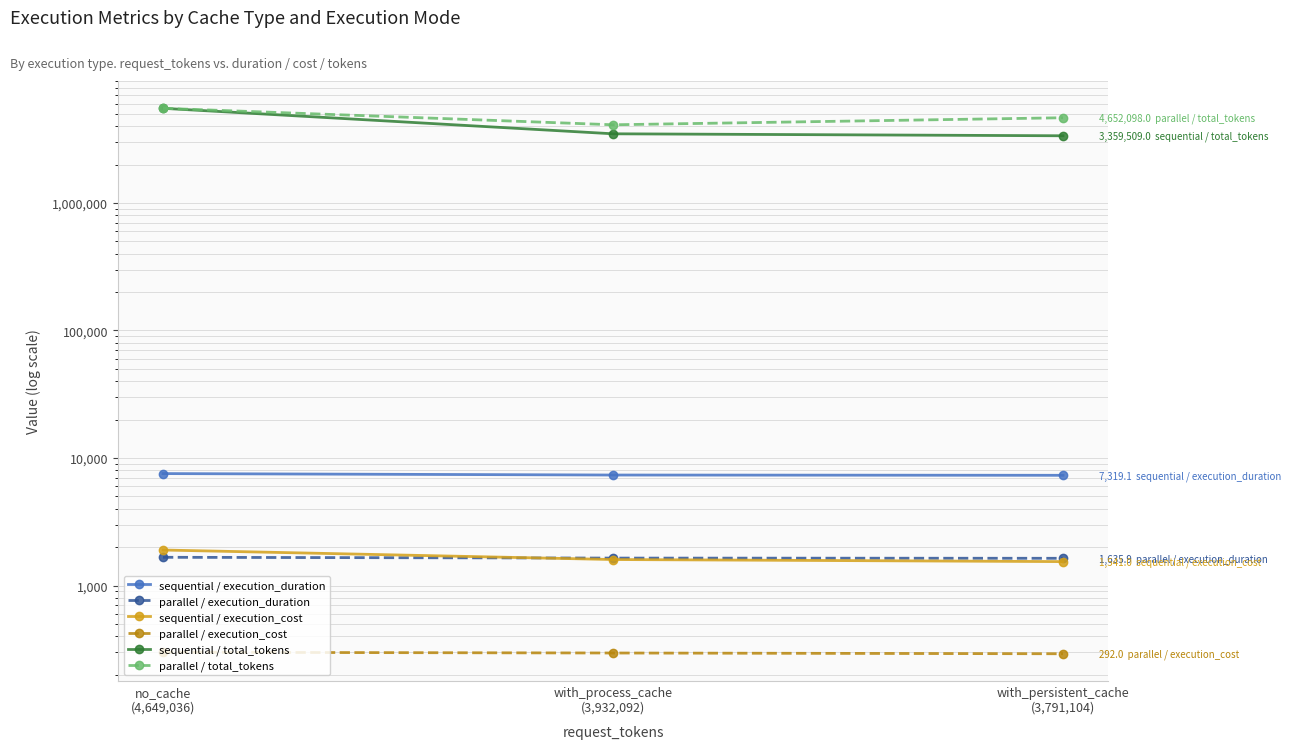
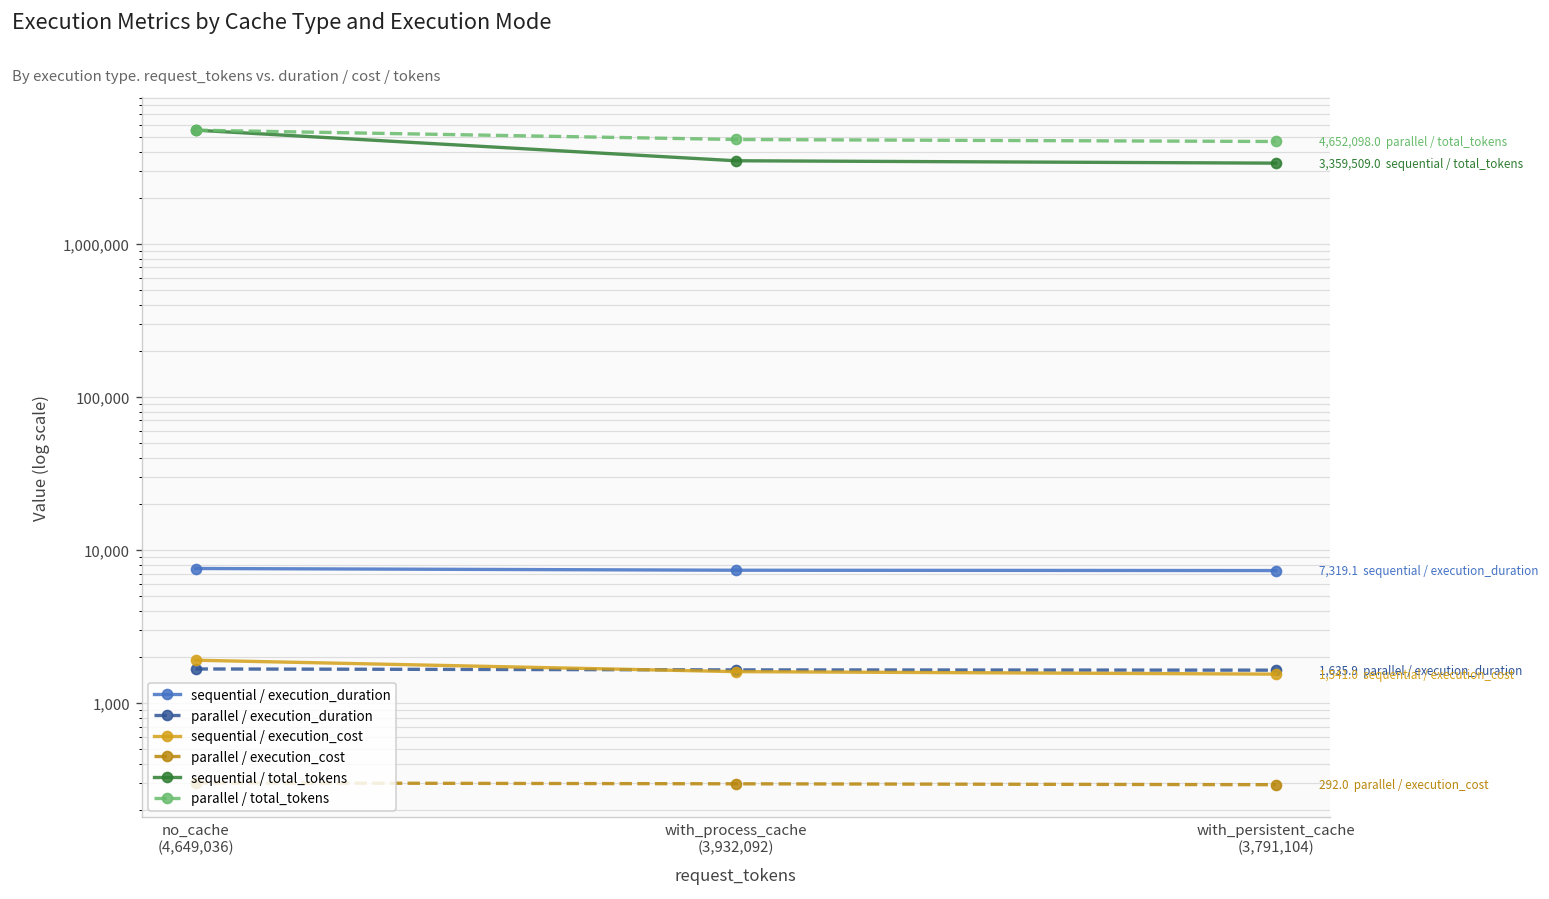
parallel / total_tokens, with_process_cache (3,932,092): 4,100,000 -> 4,800,000
